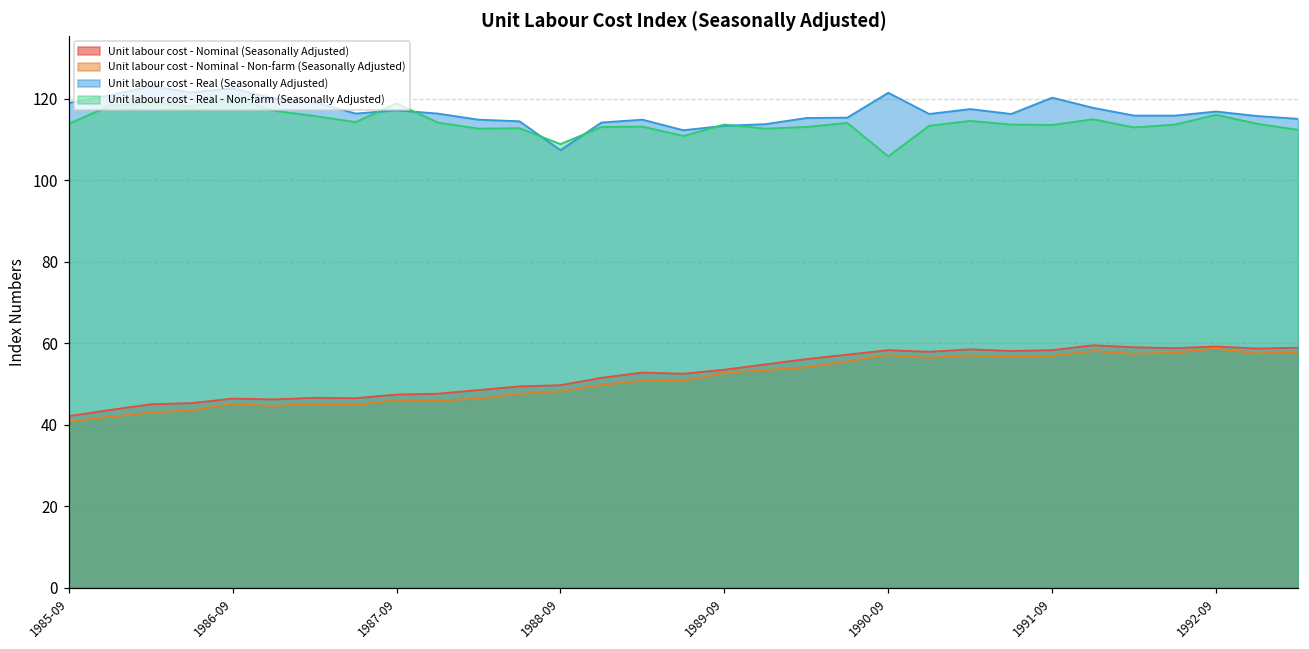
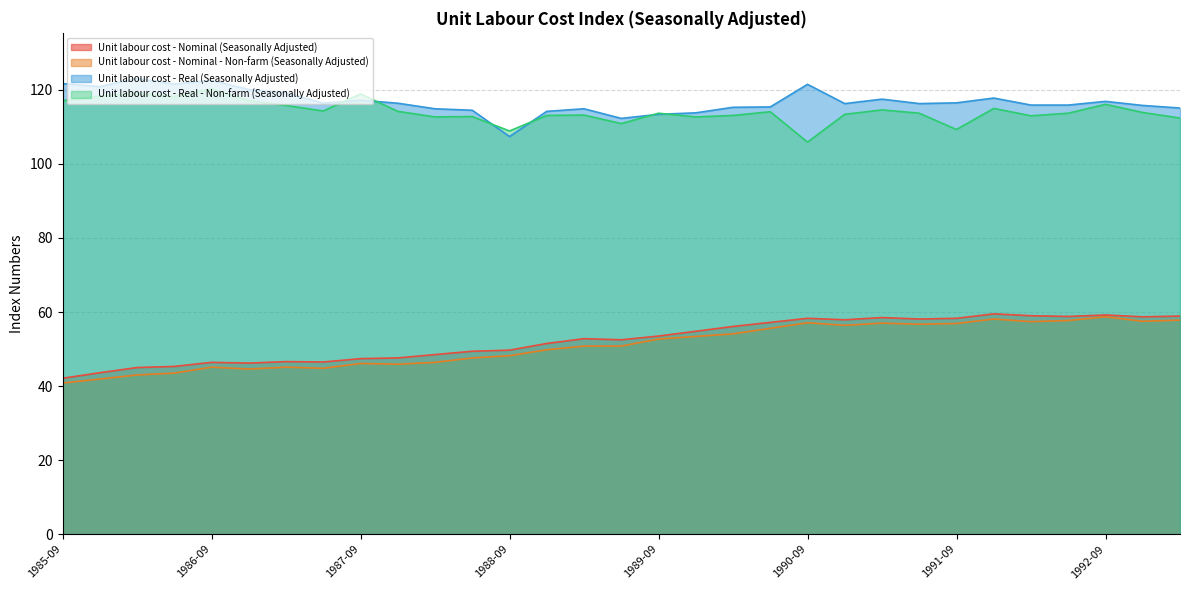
Unit labour cost - Real (Seasonally Adjusted), 1985-09: 119 -> 122
Unit labour cost - Real - Non-farm (Seasonally Adjusted), 1985-09: 114 -> 117
Unit labour cost - Real (Seasonally Adjusted), 1991-09: 120 -> 117
Unit labour cost - Real - Non-farm (Seasonally Adjusted), 1991-09: 114 -> 109
